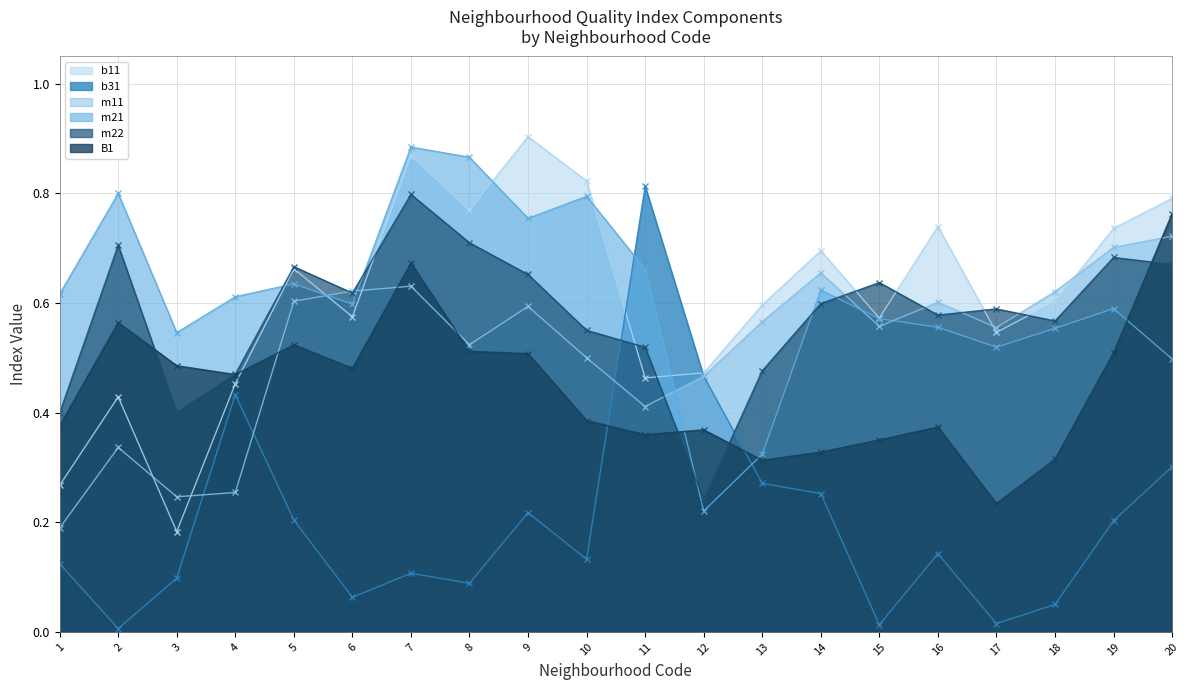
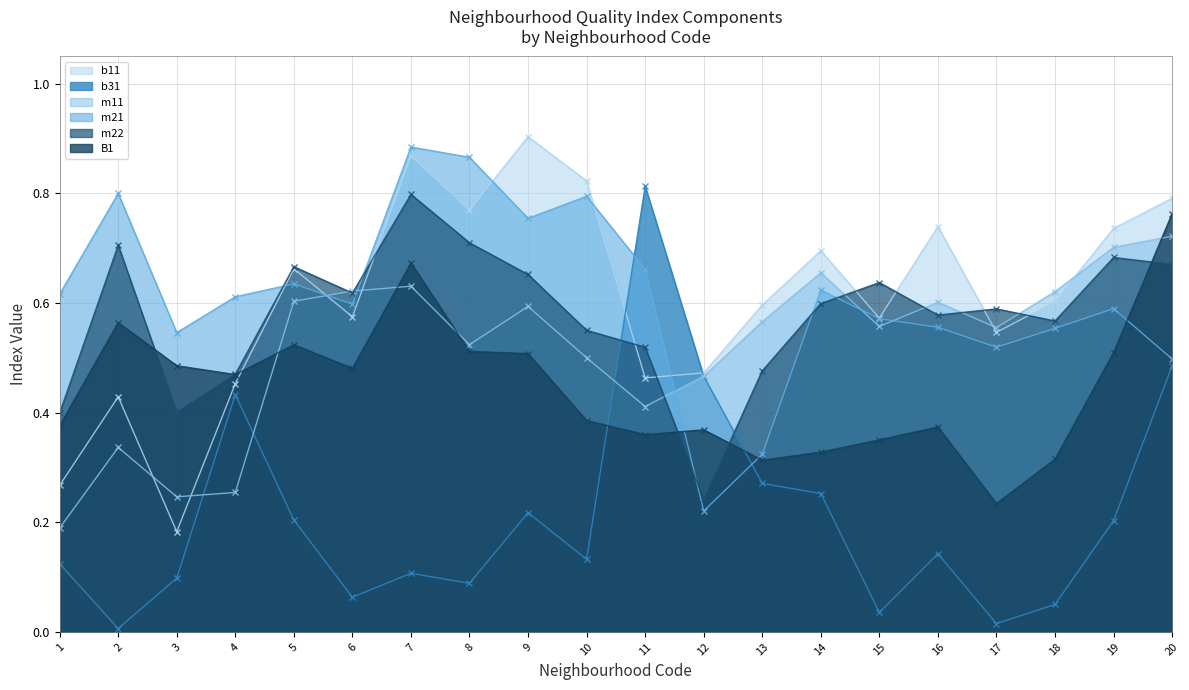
b31, 15: 0.01 -> 0.04
b31, 20: 0.30 -> 0.49
